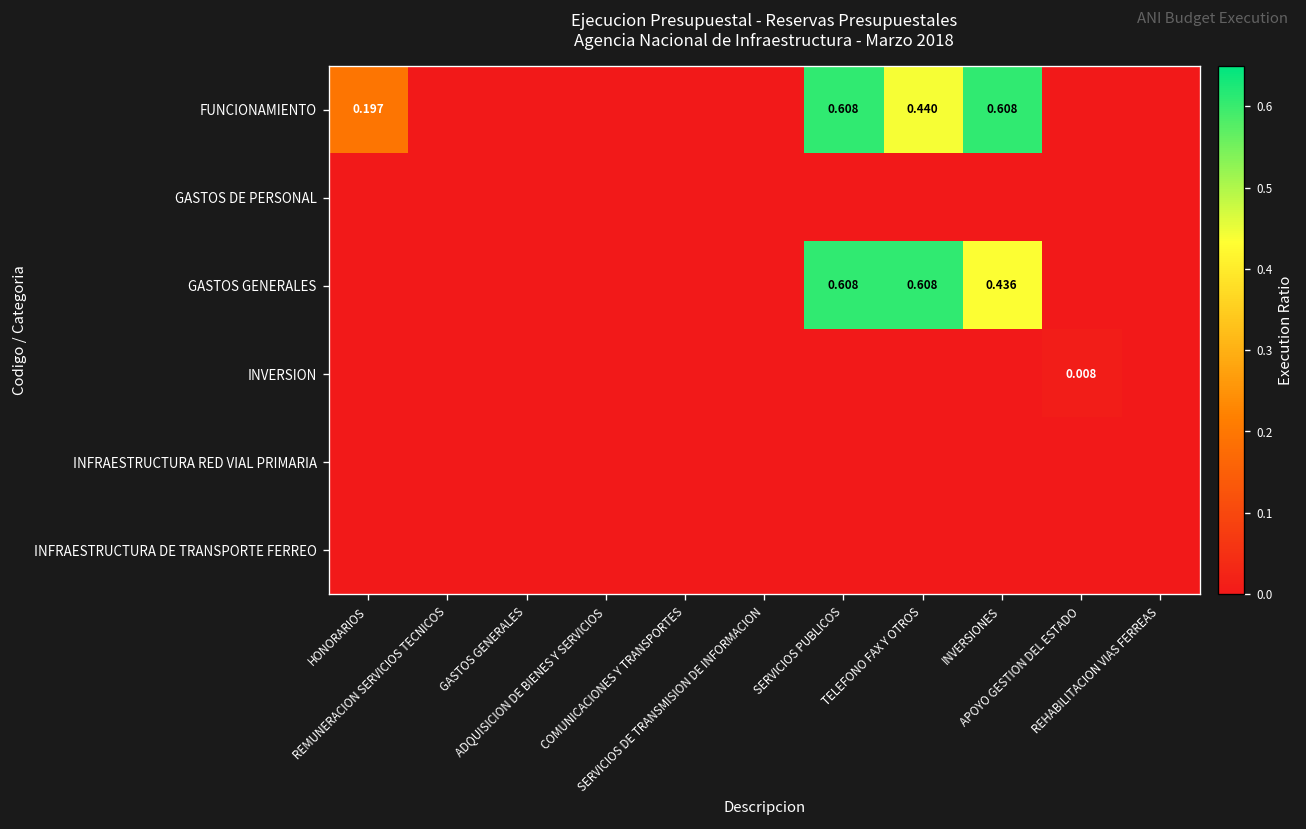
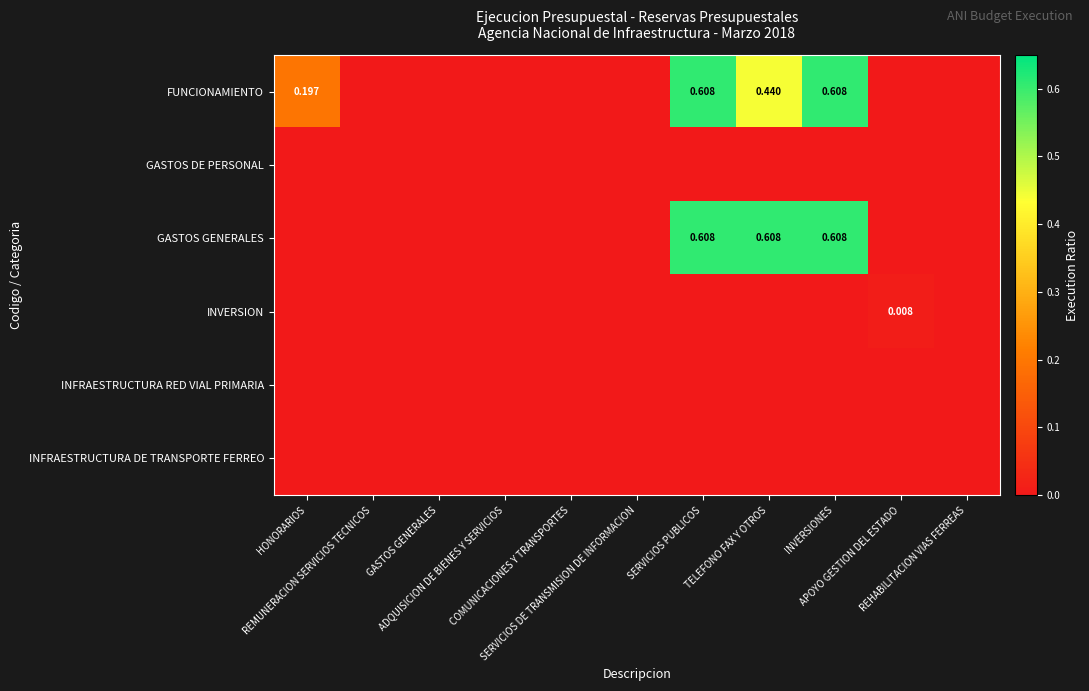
GASTOS GENERALES, INVERSIONES: 0.436 -> 0.608
